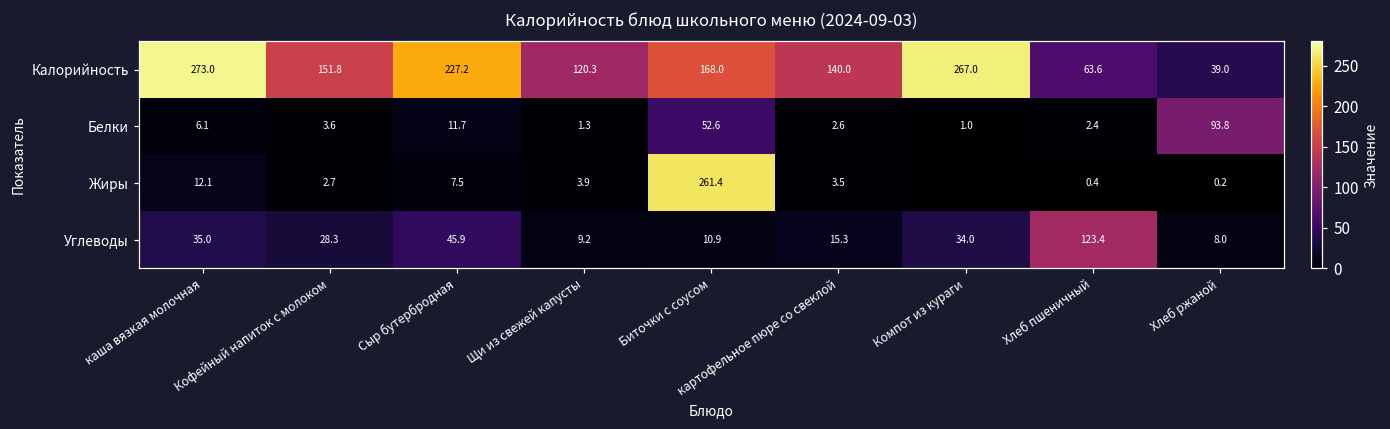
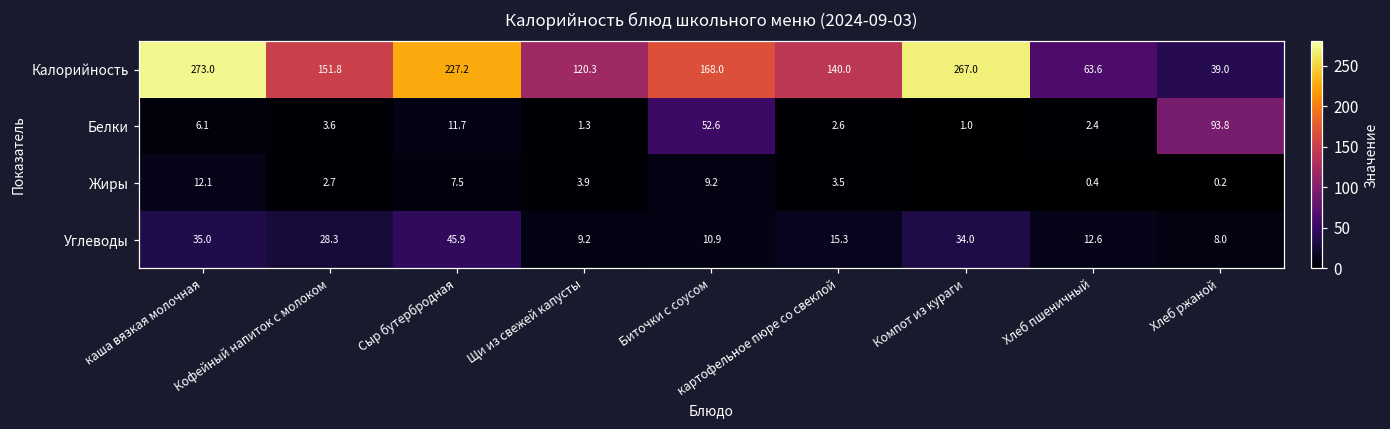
Жиры, Биточки с соусом: 261.4 -> 9.2
Углеводы, Хлеб пшеничный: 123.4 -> 12.6
